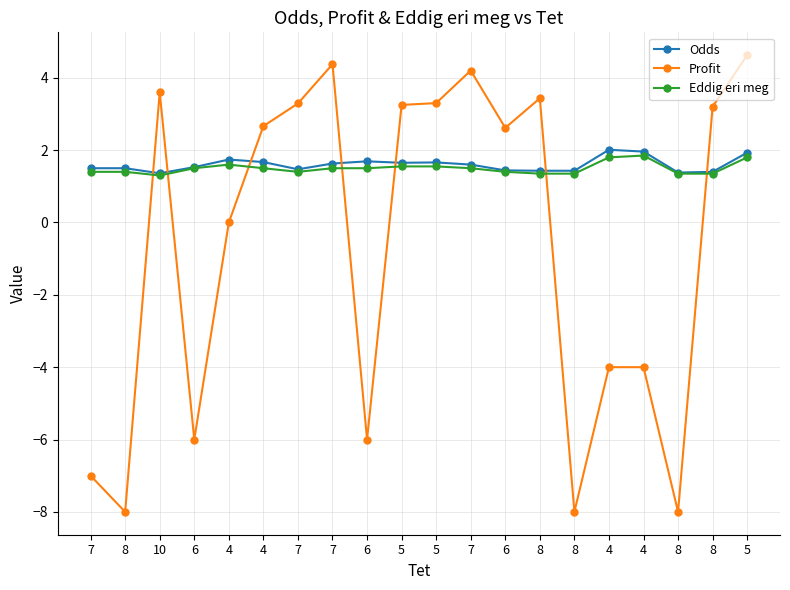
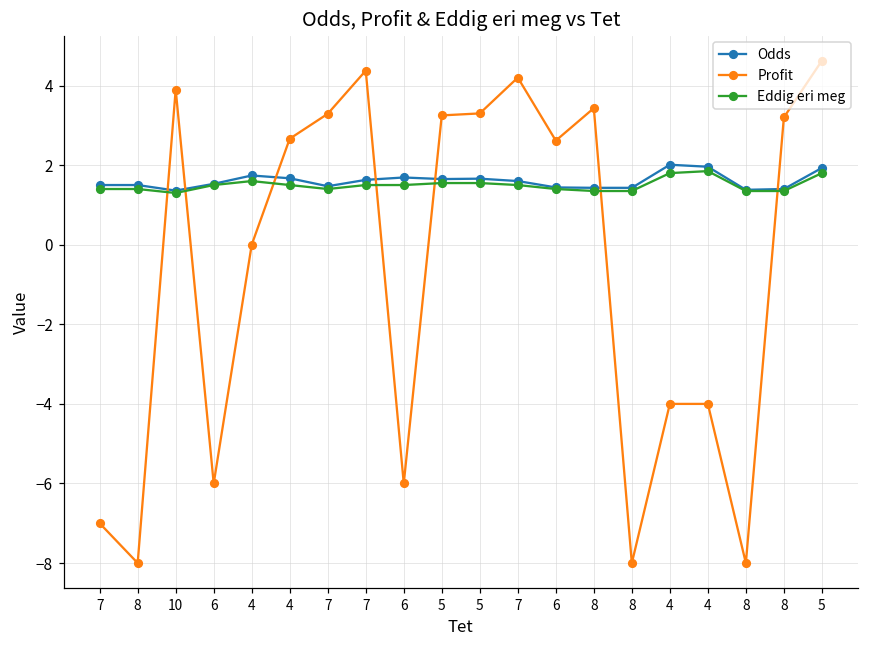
Profit, 10: 3.6 -> 3.9
